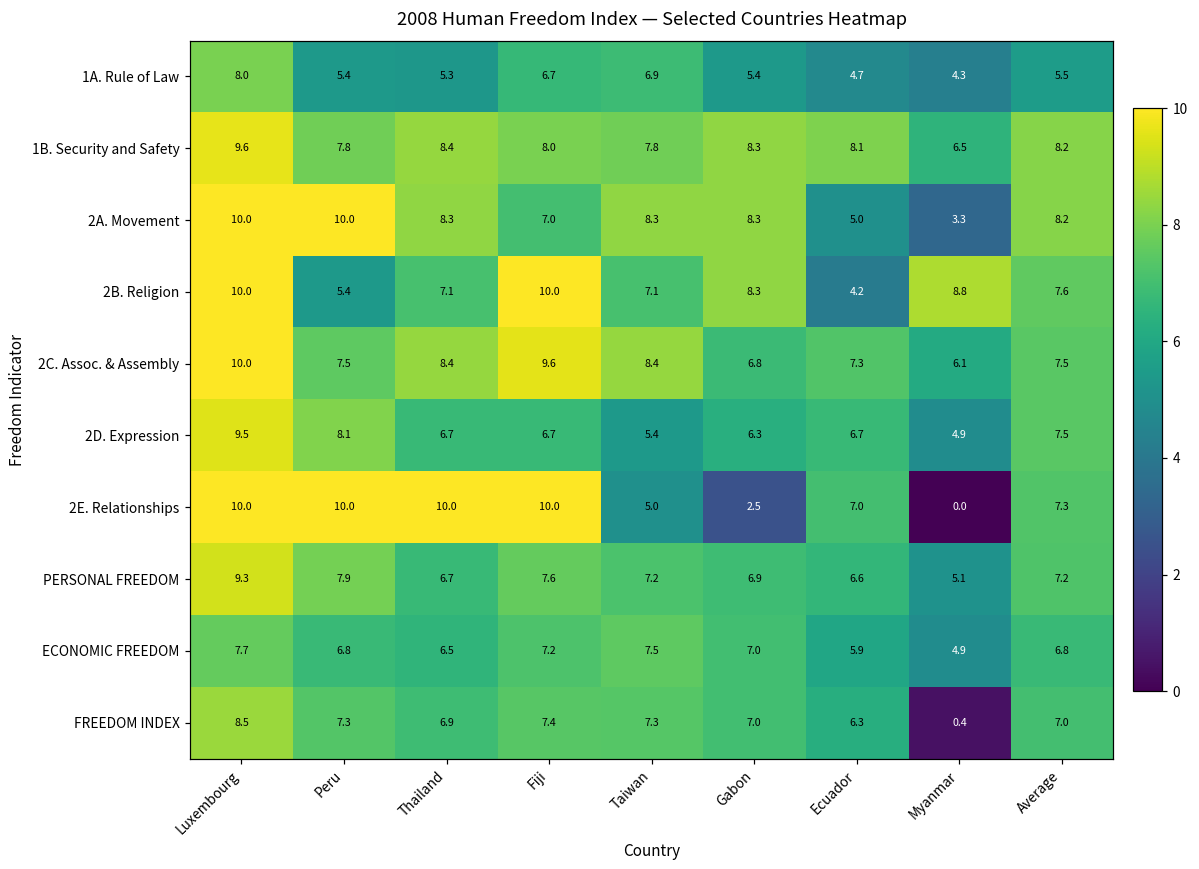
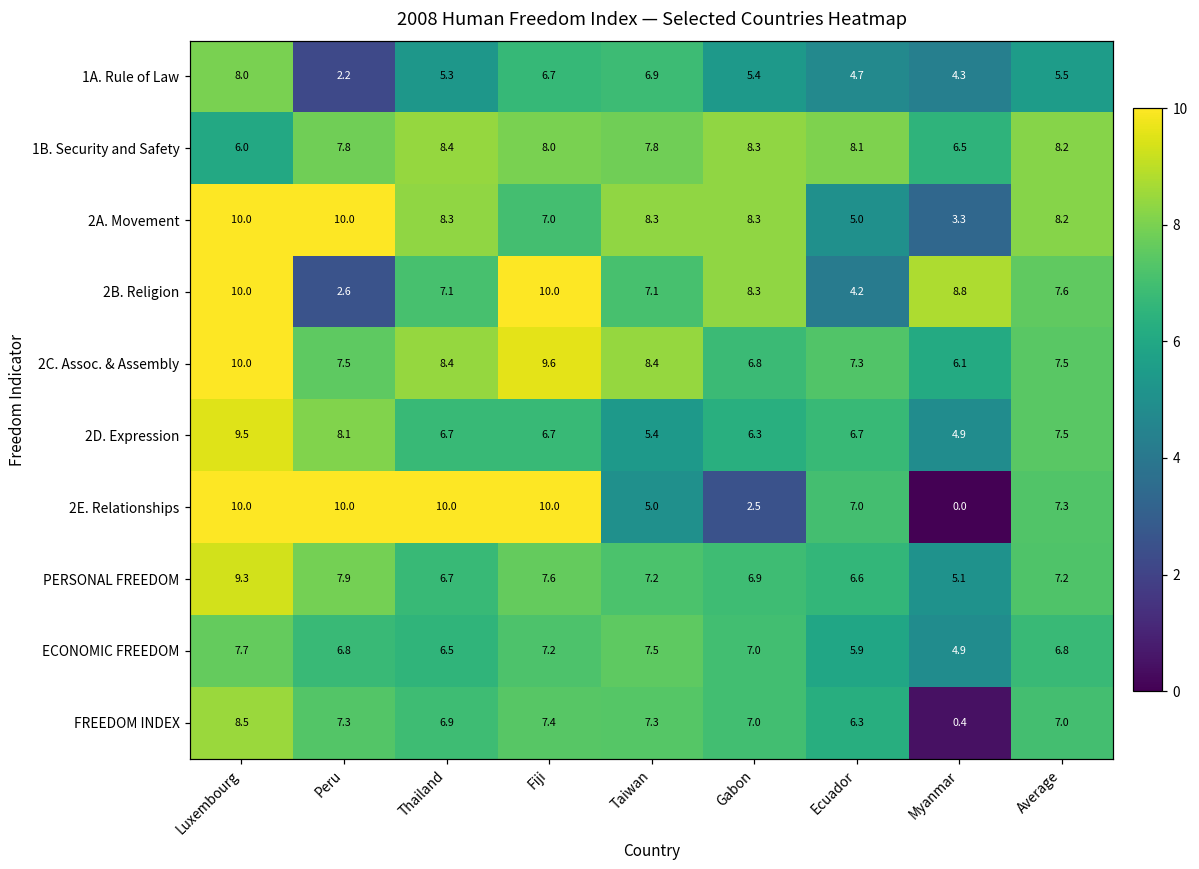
1A. Rule of Law, Peru: 5.4 -> 2.2
1B. Security and Safety, Luxembourg: 9.6 -> 6.0
2B. Religion, Peru: 5.4 -> 2.6
